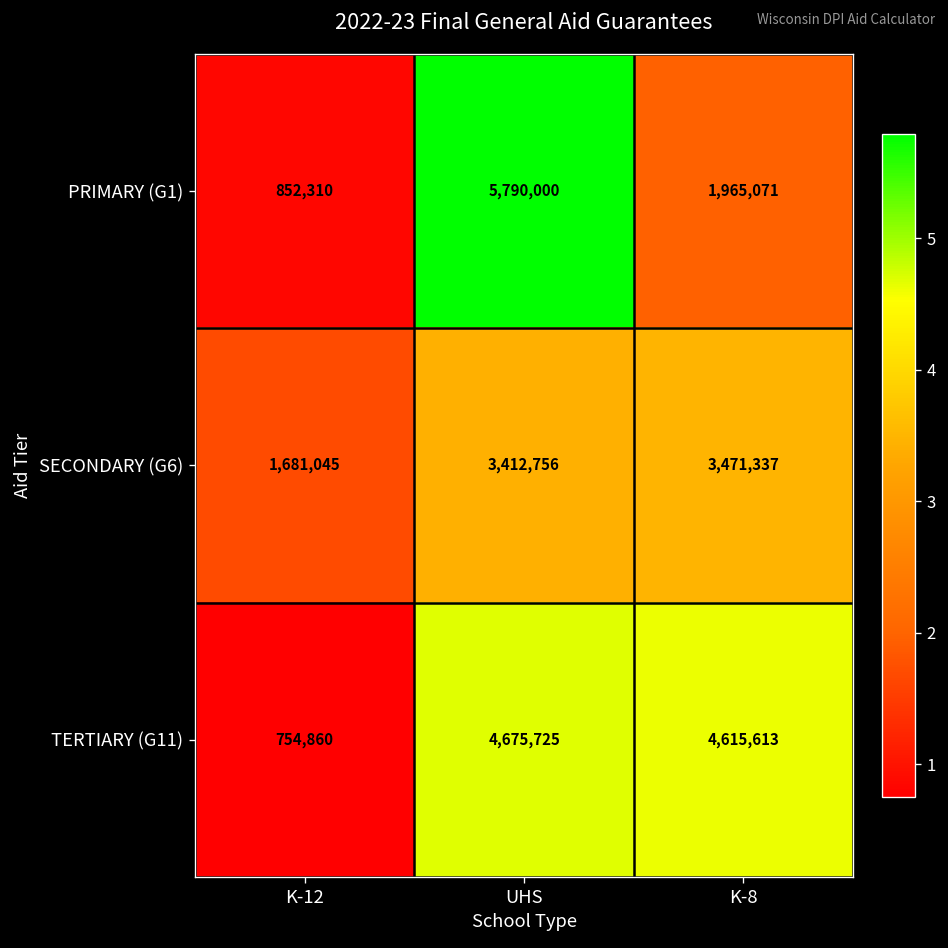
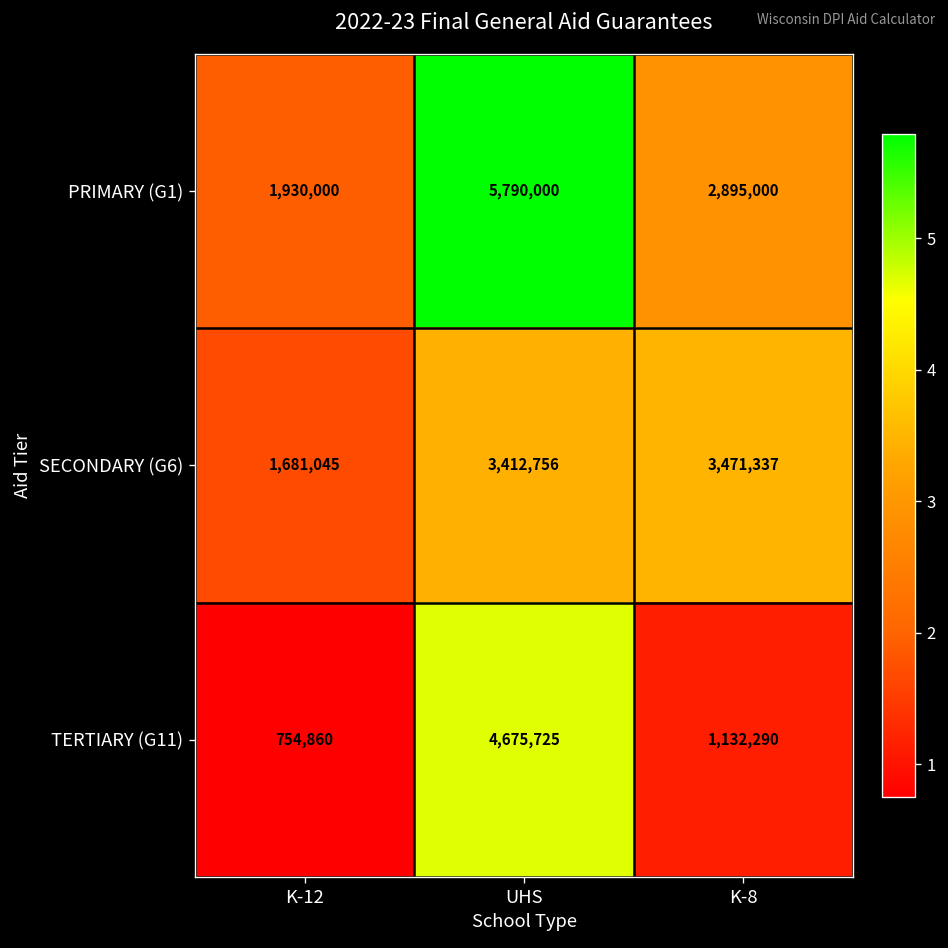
PRIMARY (G1), K-12: 852,310 -> 1,930,000
PRIMARY (G1), K-8: 1,965,071 -> 2,895,000
TERTIARY (G11), K-8: 4,615,613 -> 1,132,290
